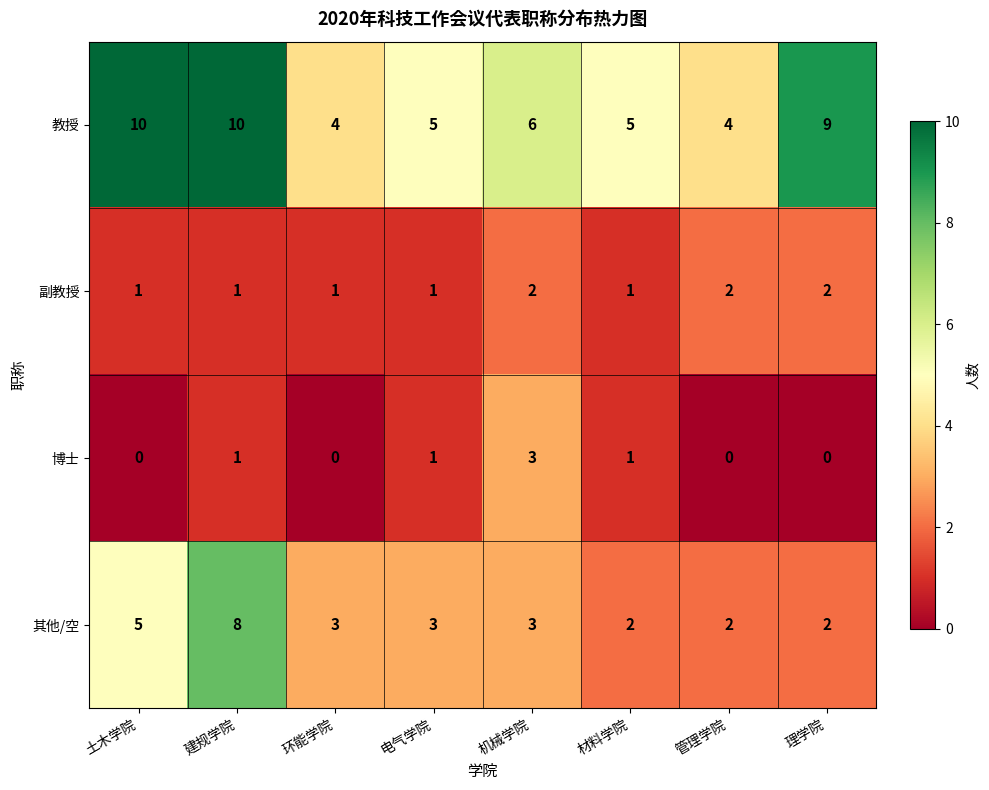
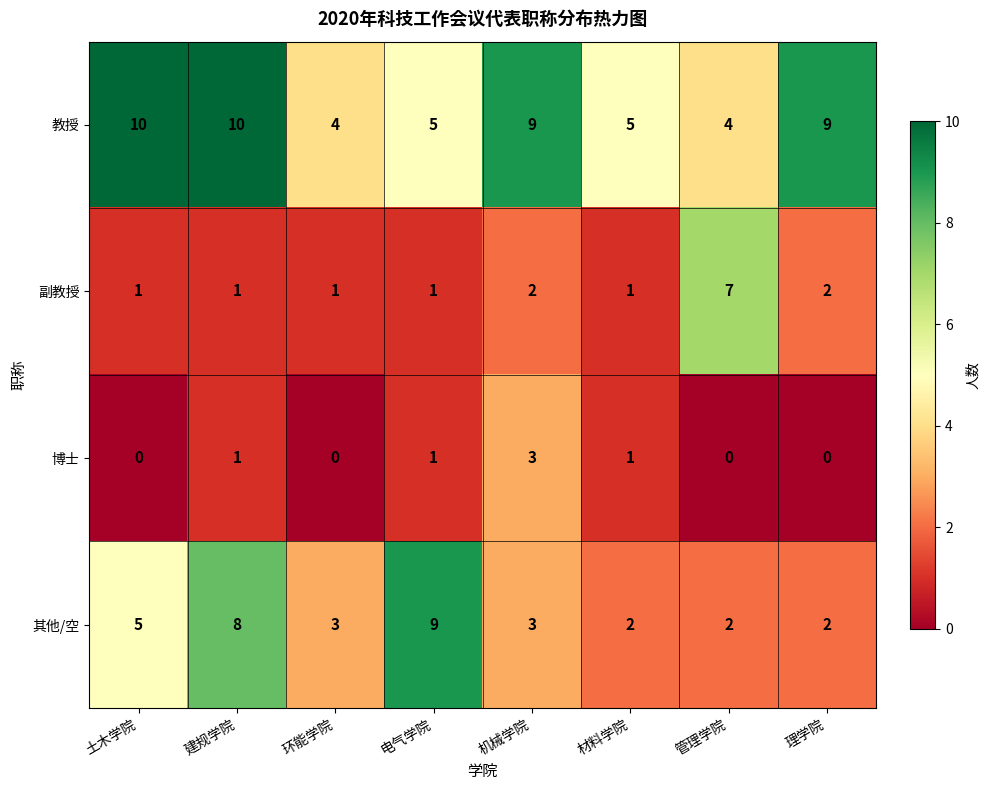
教授, 机械学院: 6 -> 9
副教授, 管理学院: 2 -> 7
其他/空, 电气学院: 3 -> 9
